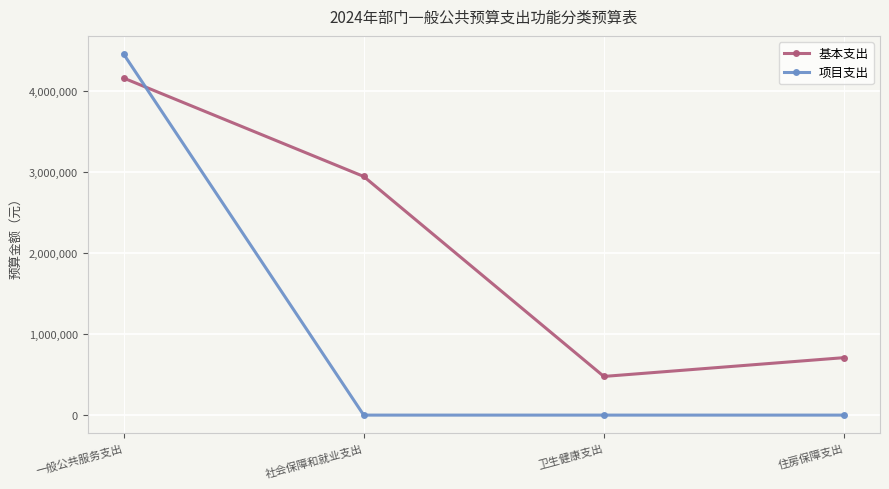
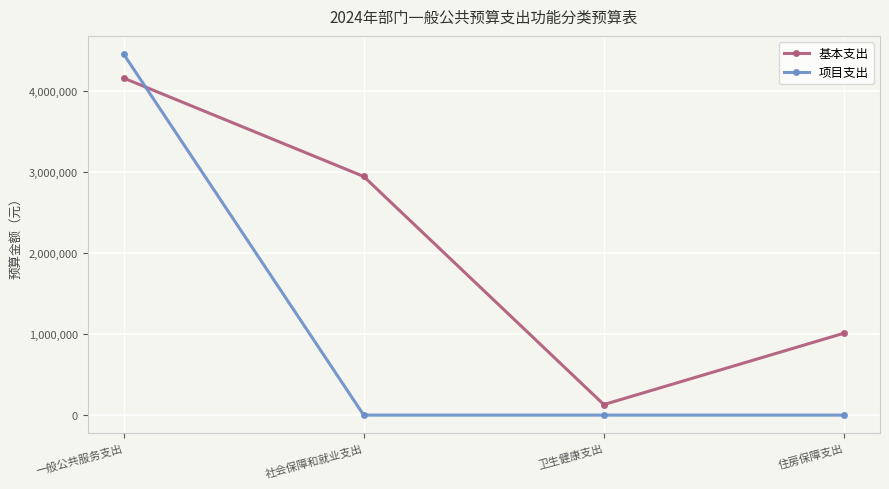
基本支出, 卫生健康支出: 500,000 -> 100,000
基本支出, 住房保障支出: 700,000 -> 1,000,000
